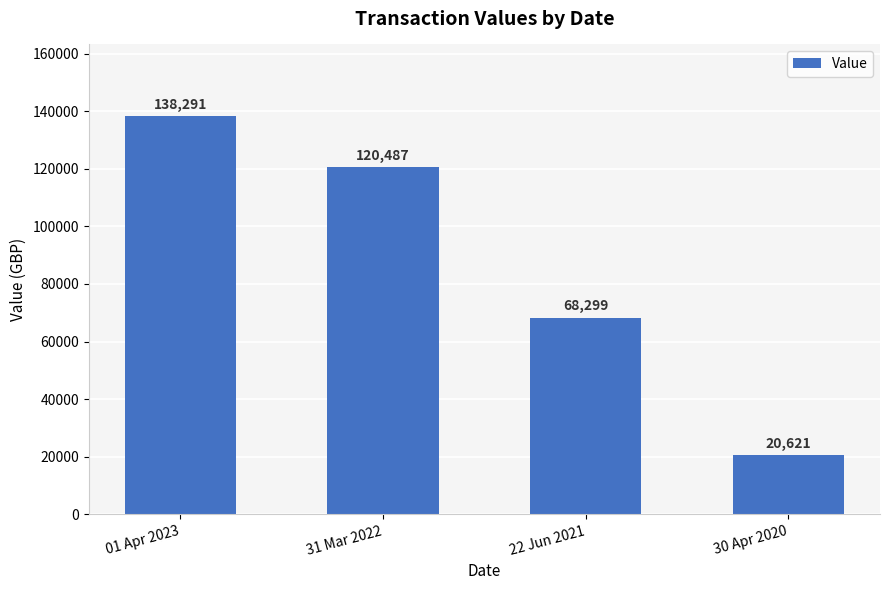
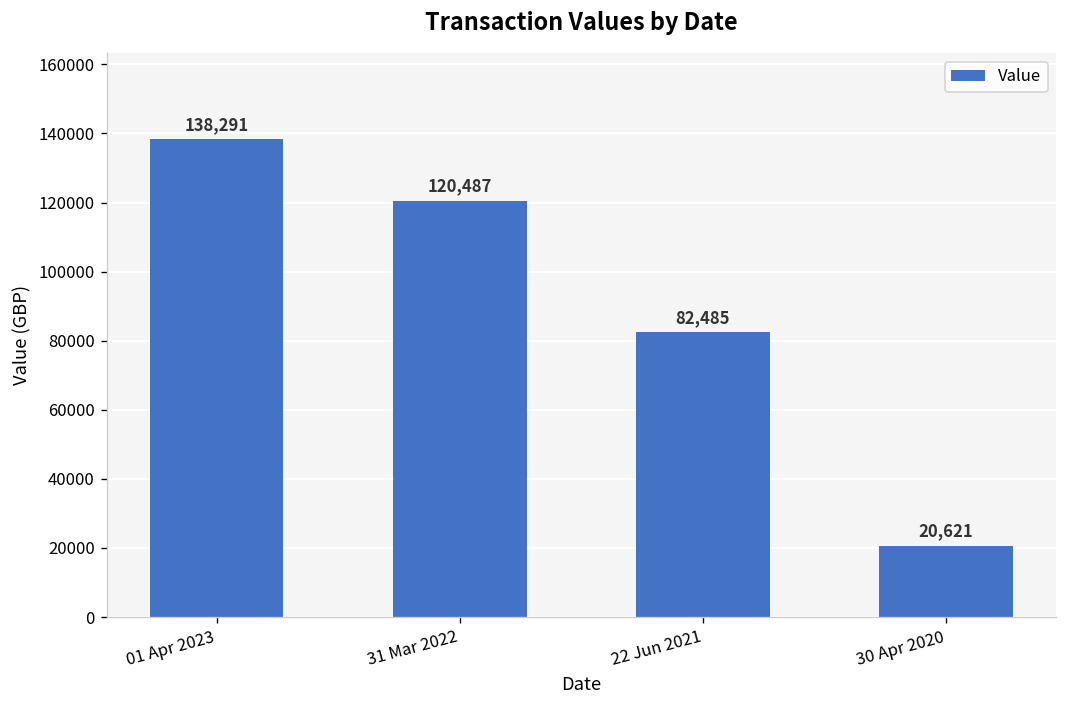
22 Jun 2021: 68,299 -> 82,485
